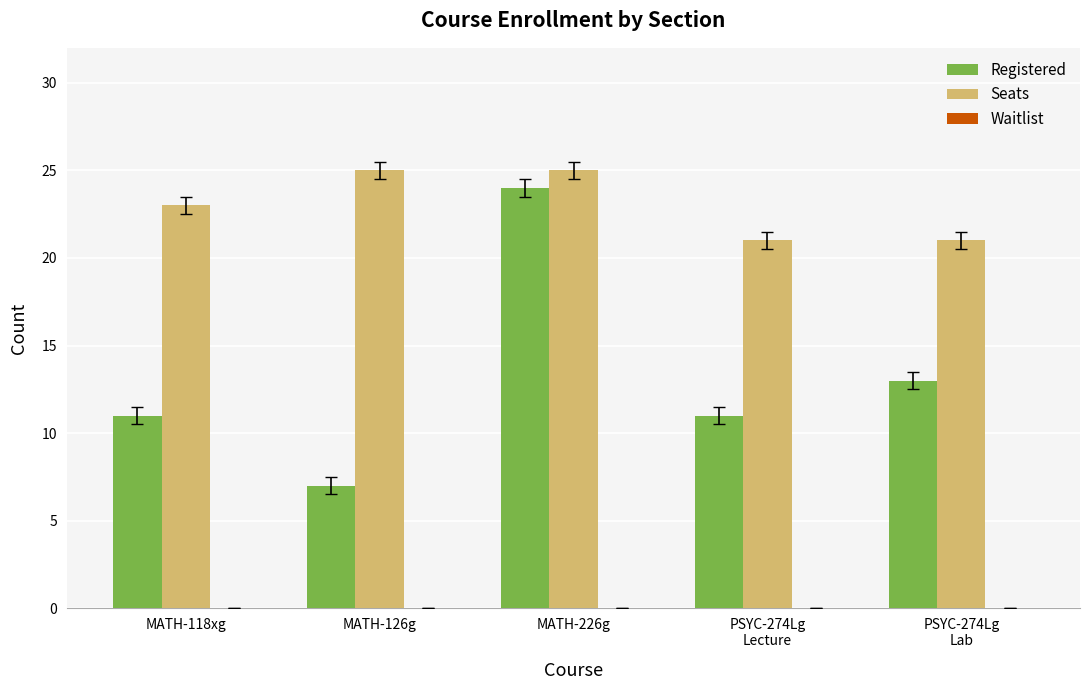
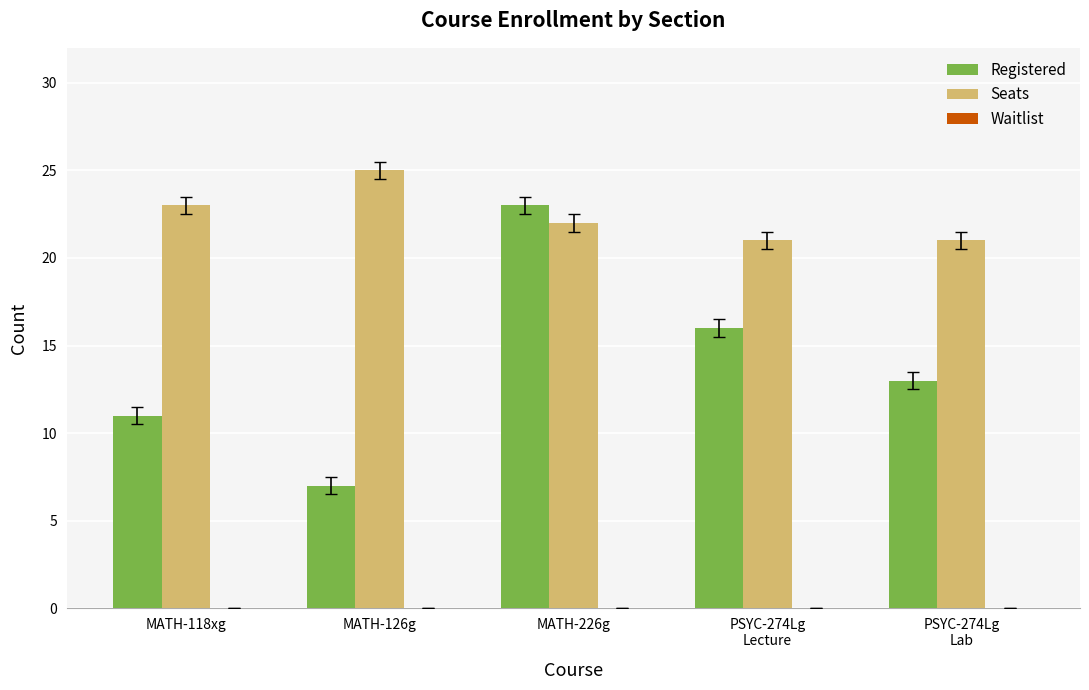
Registered, MATH-226g: 24 -> 23
Seats, MATH-226g: 25 -> 22
Registered, PSYC-274Lg Lecture: 11 -> 16
